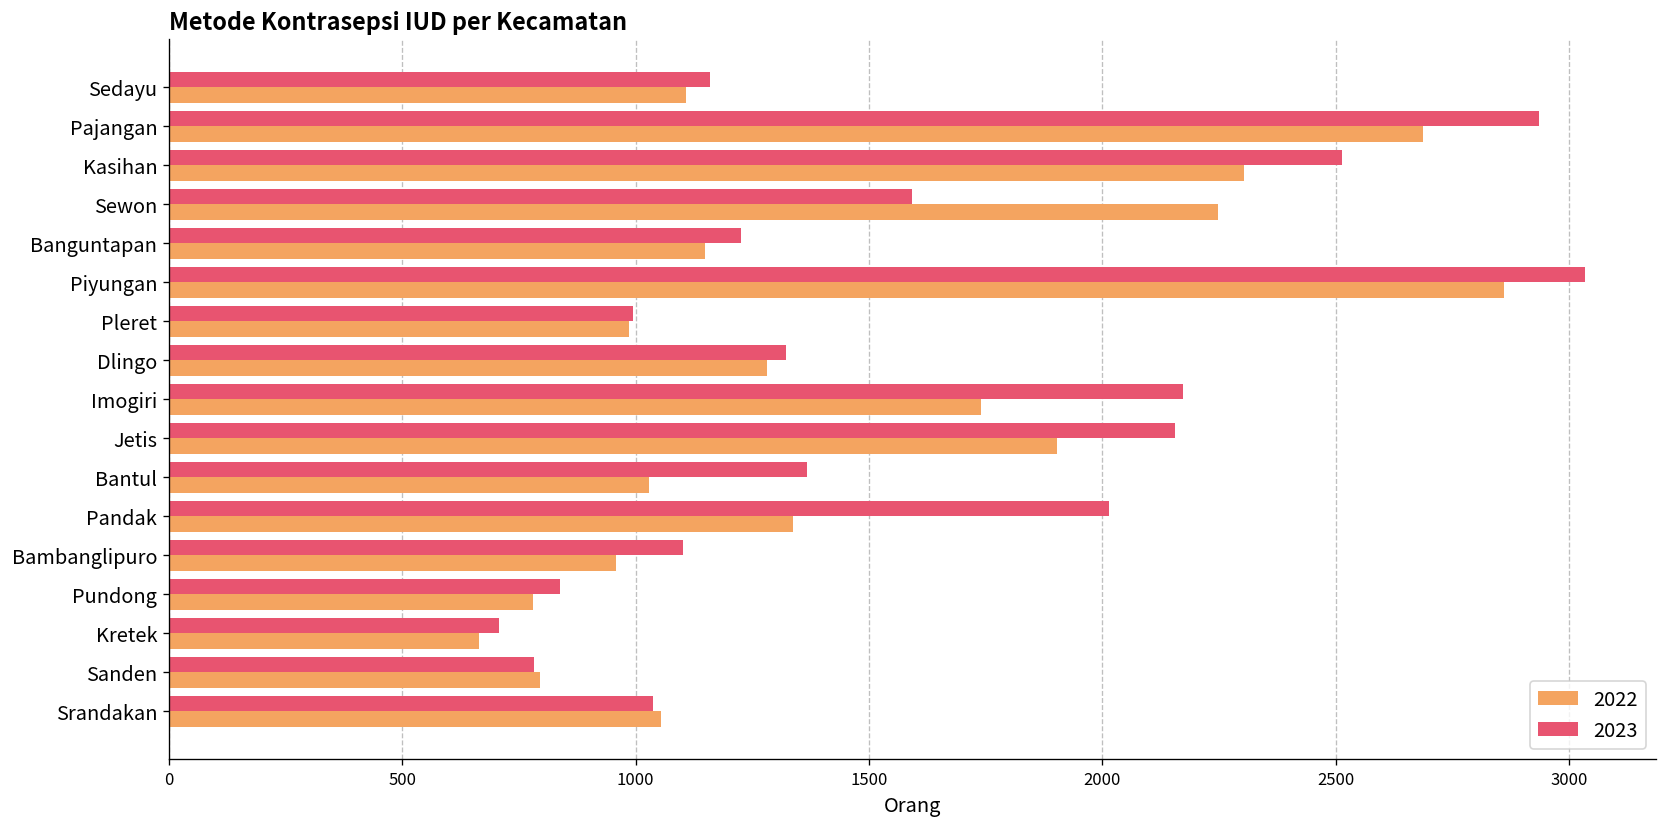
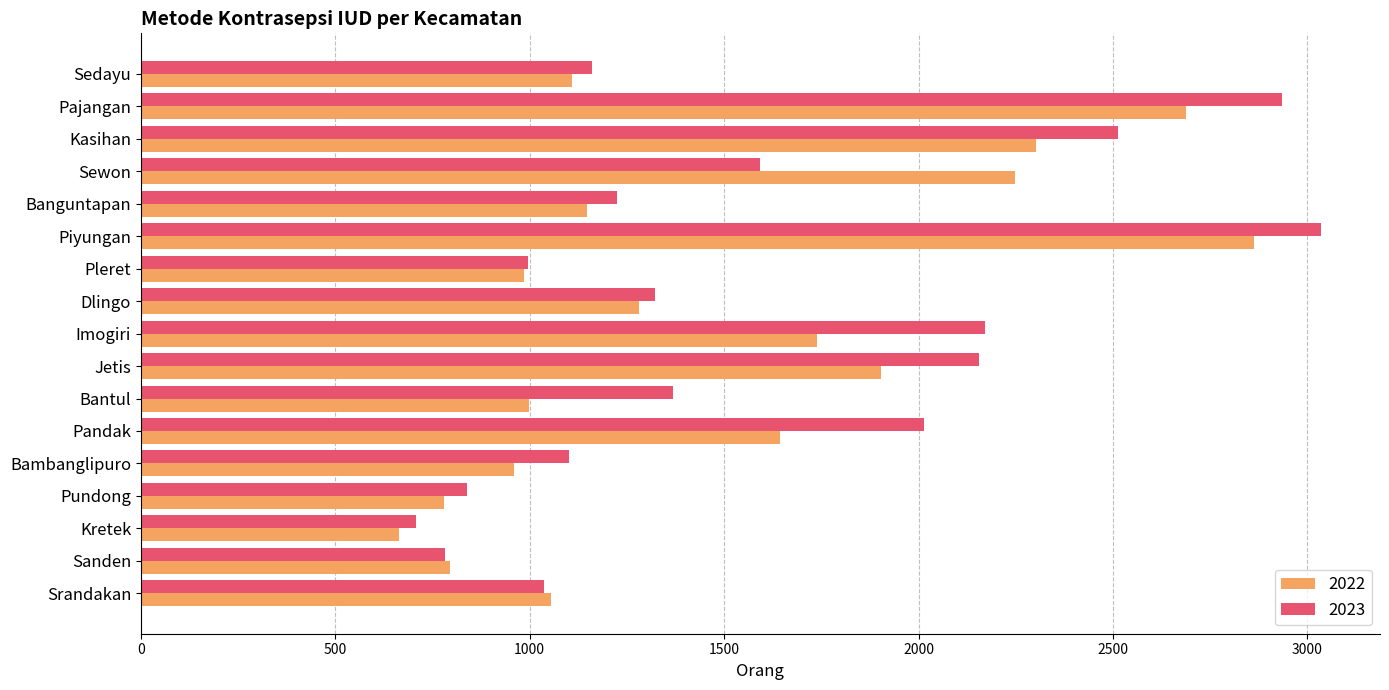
2022, Bantul: 1030 -> 1000
2022, Pandak: 1340 -> 1650
